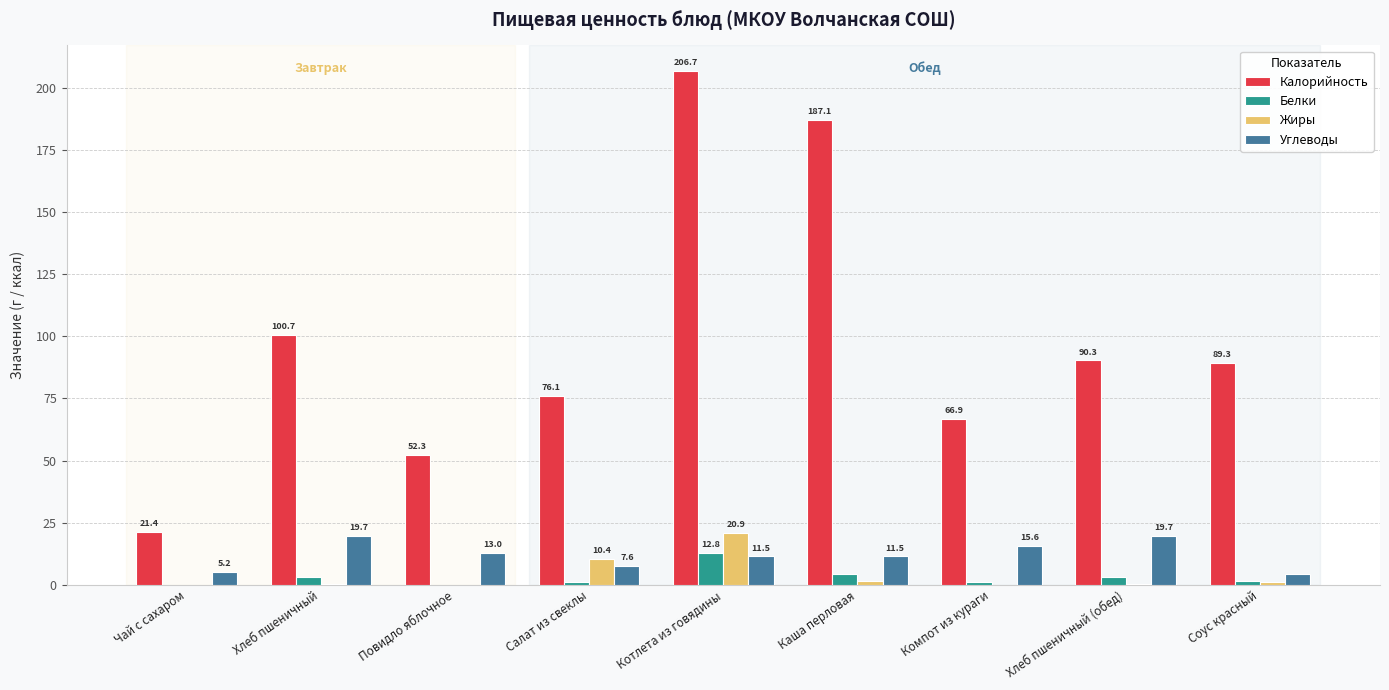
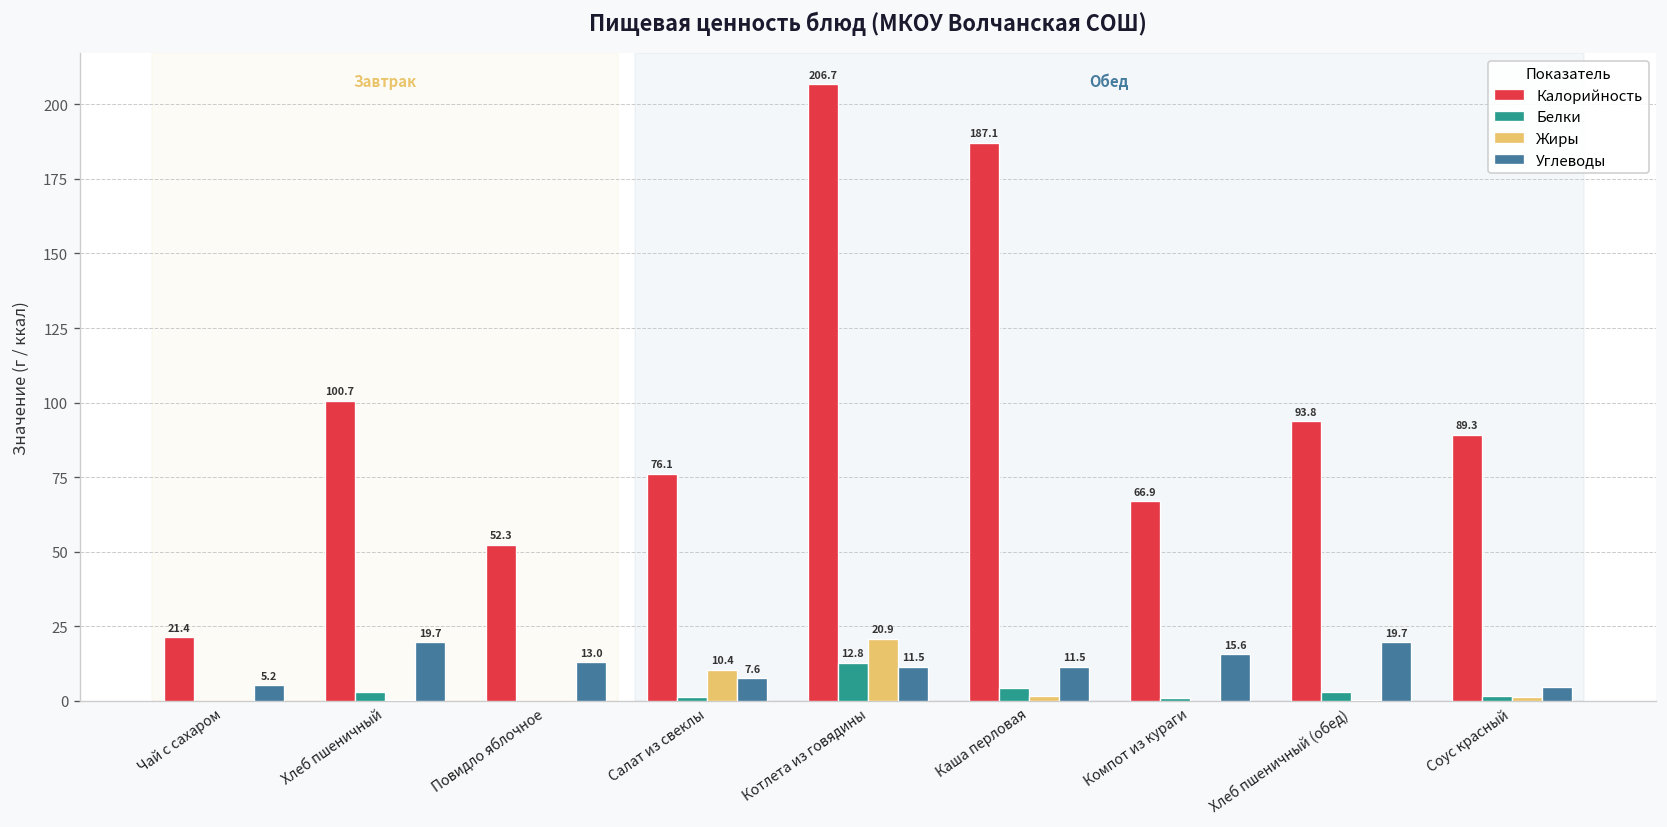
Калорийность, Хлеб пшеничный (обед): 90.3 -> 93.8
